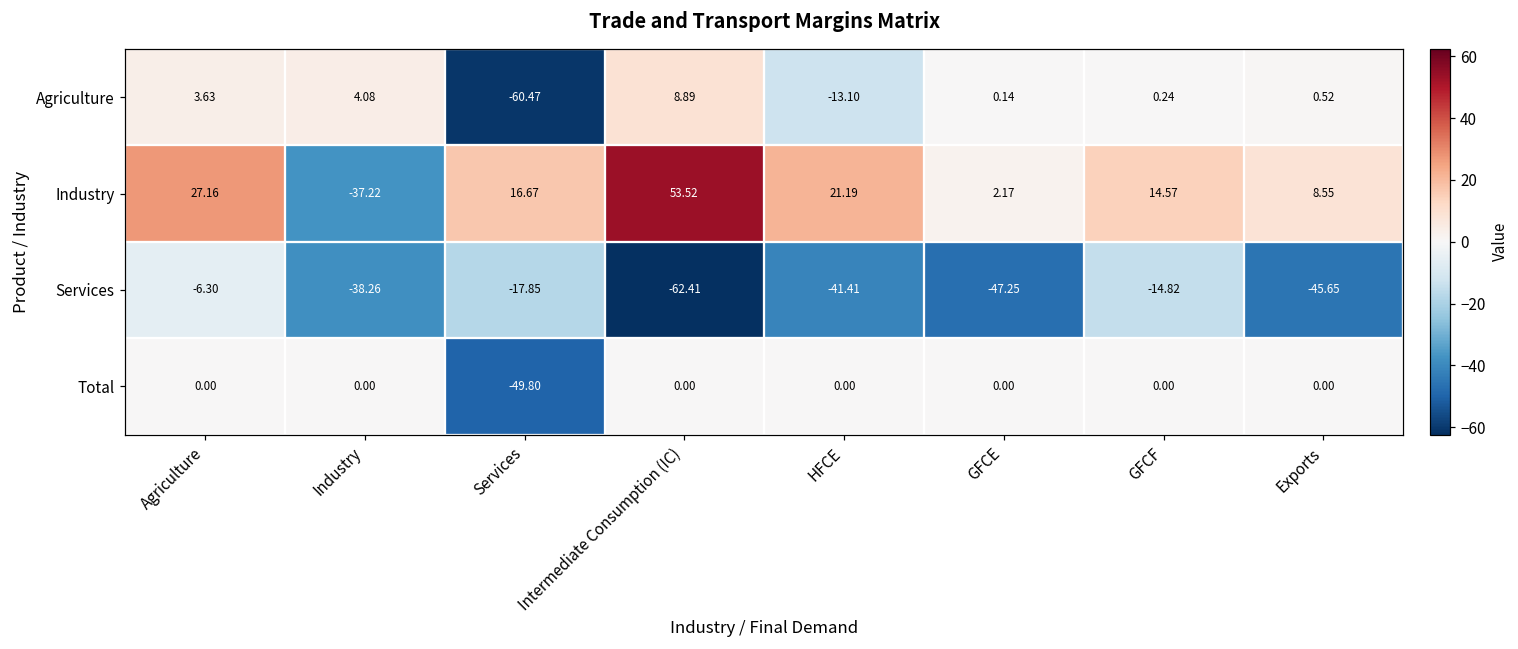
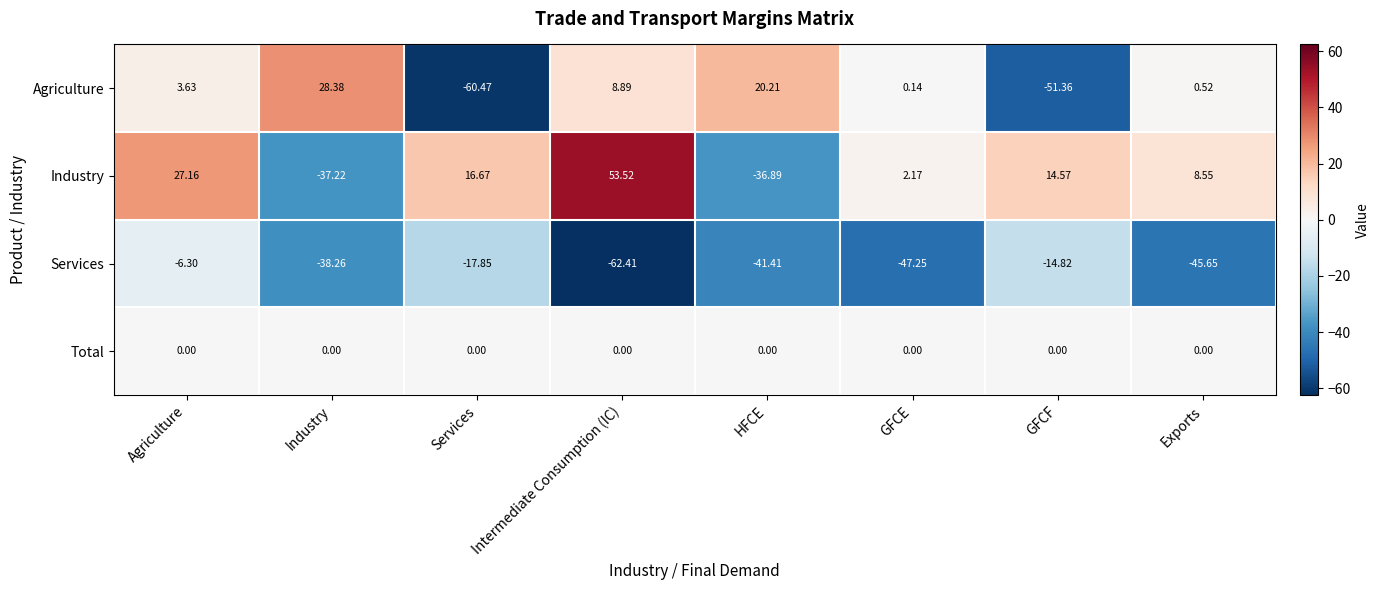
Agriculture, Industry: 4.08 -> 28.38
Agriculture, HFCE: -13.10 -> 20.21
Agriculture, GFCF: 0.24 -> -51.36
Industry, HFCE: 21.19 -> -36.89
Total, Services: -49.80 -> 0.00
